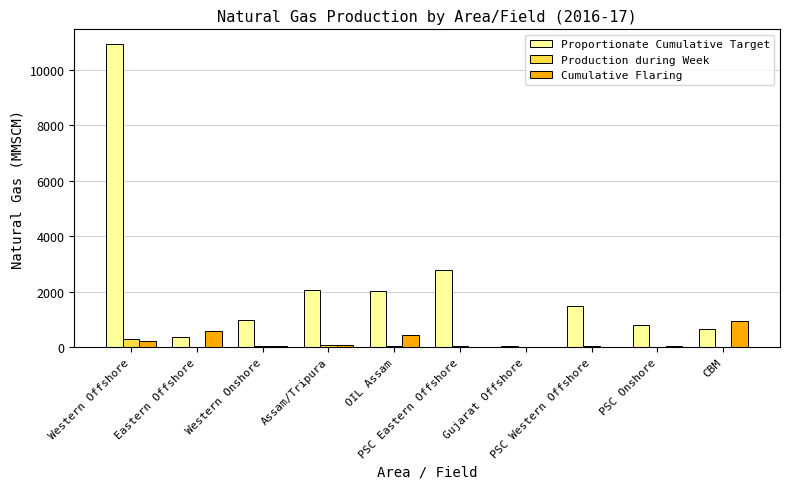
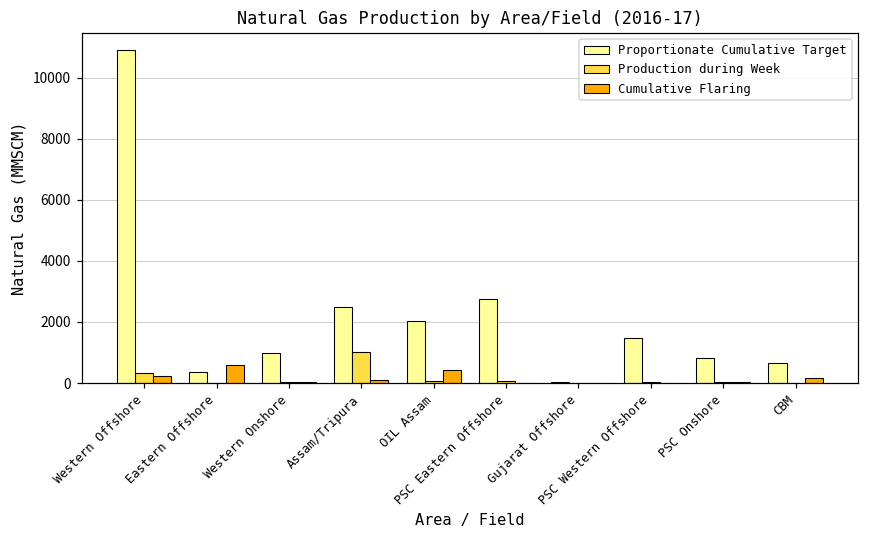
Proportionate Cumulative Target, Assam/Tripura: 2100 -> 2500
Production during Week, Assam/Tripura: 100 -> 1000
Cumulative Flaring, CBM: 900 -> 200
